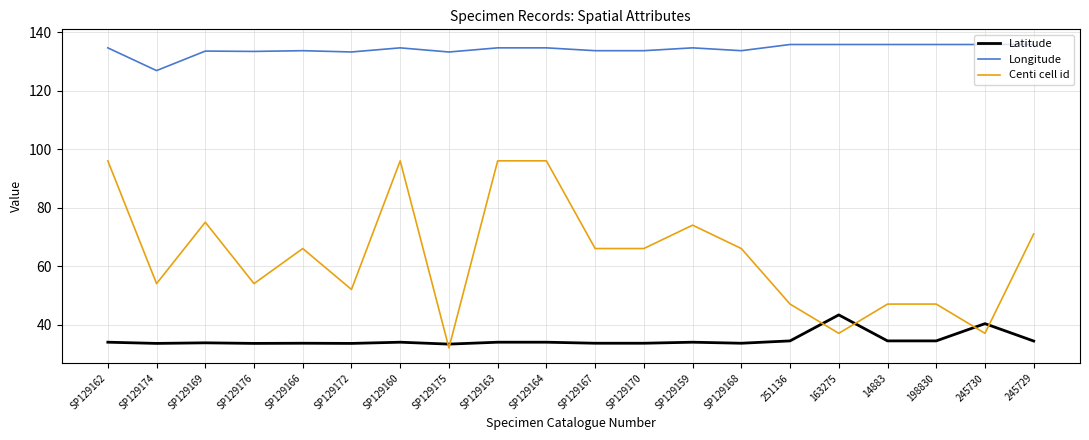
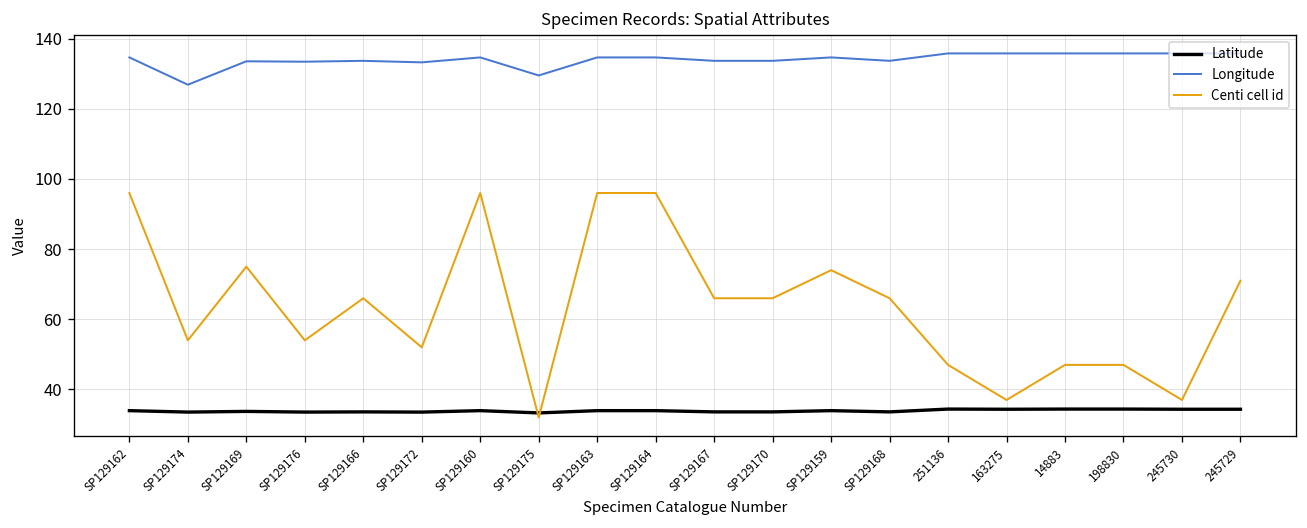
Longitude, SP129175: 133 -> 130
Latitude, 163275: 43 -> 34
Latitude, 245730: 40 -> 34
